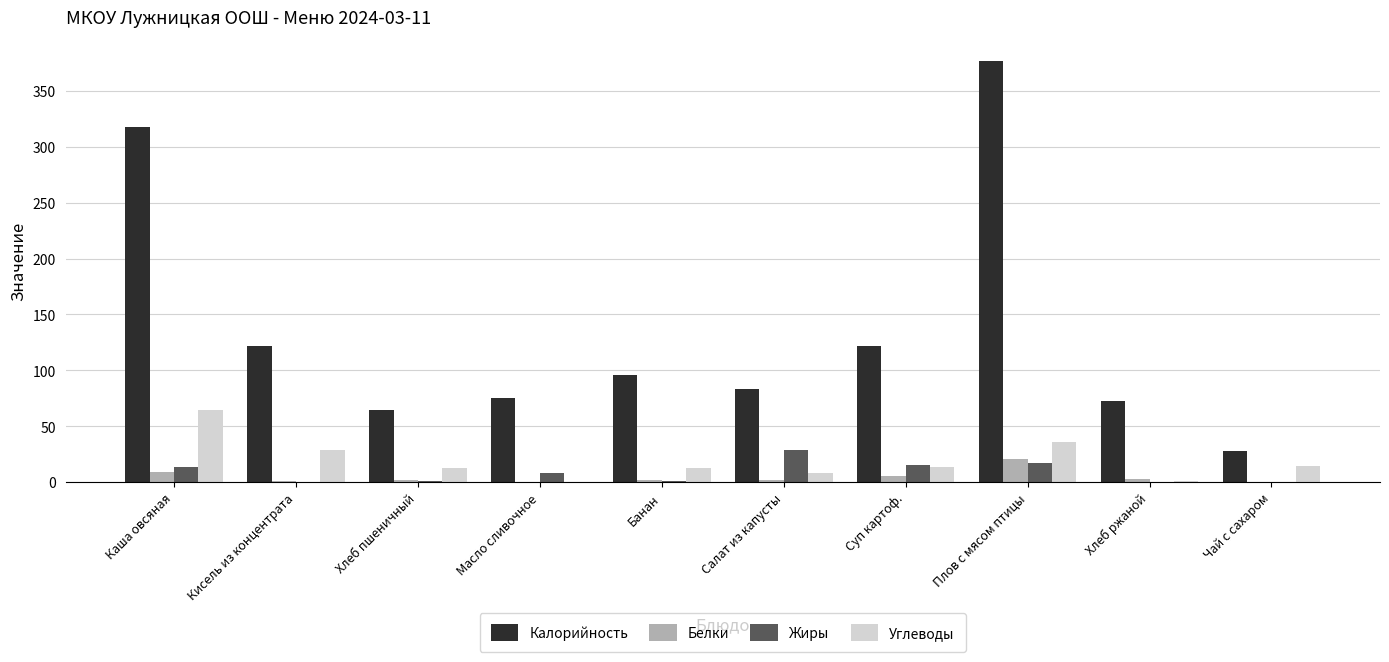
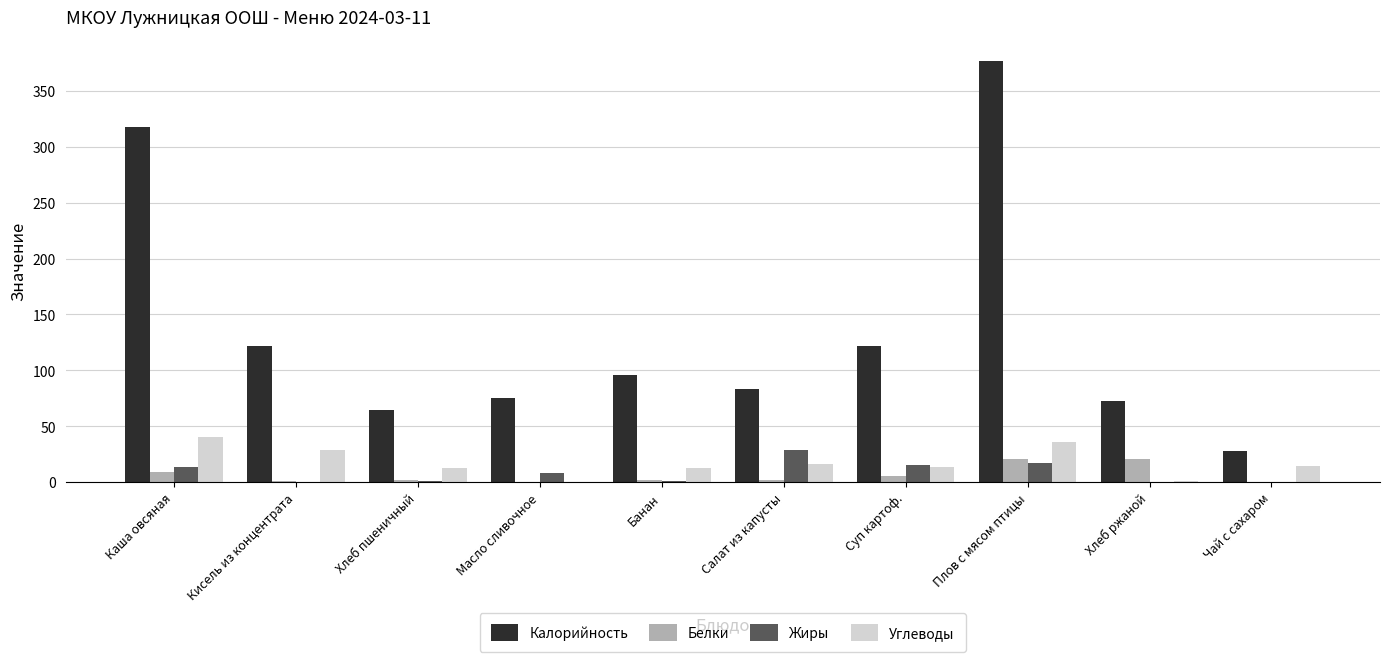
Углеводы, Каша овсяная: 64 -> 40
Углеводы, Салат из капусты: 8 -> 16
Белки, Хлеб ржаной: 3 -> 21
